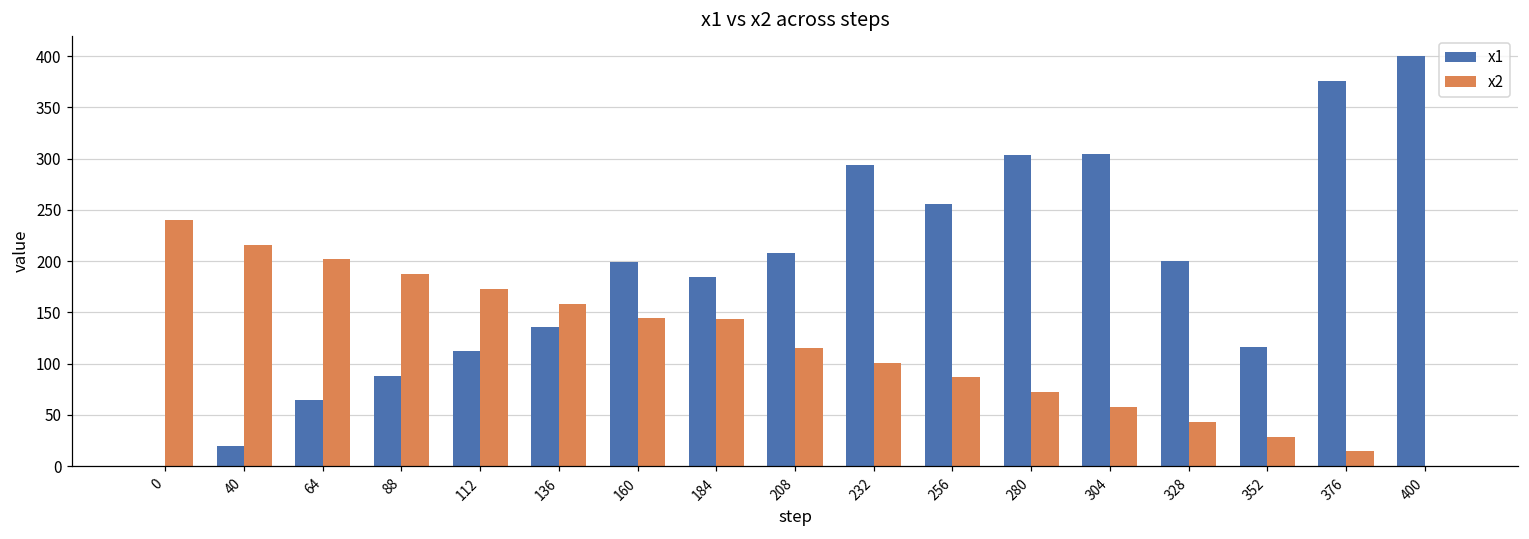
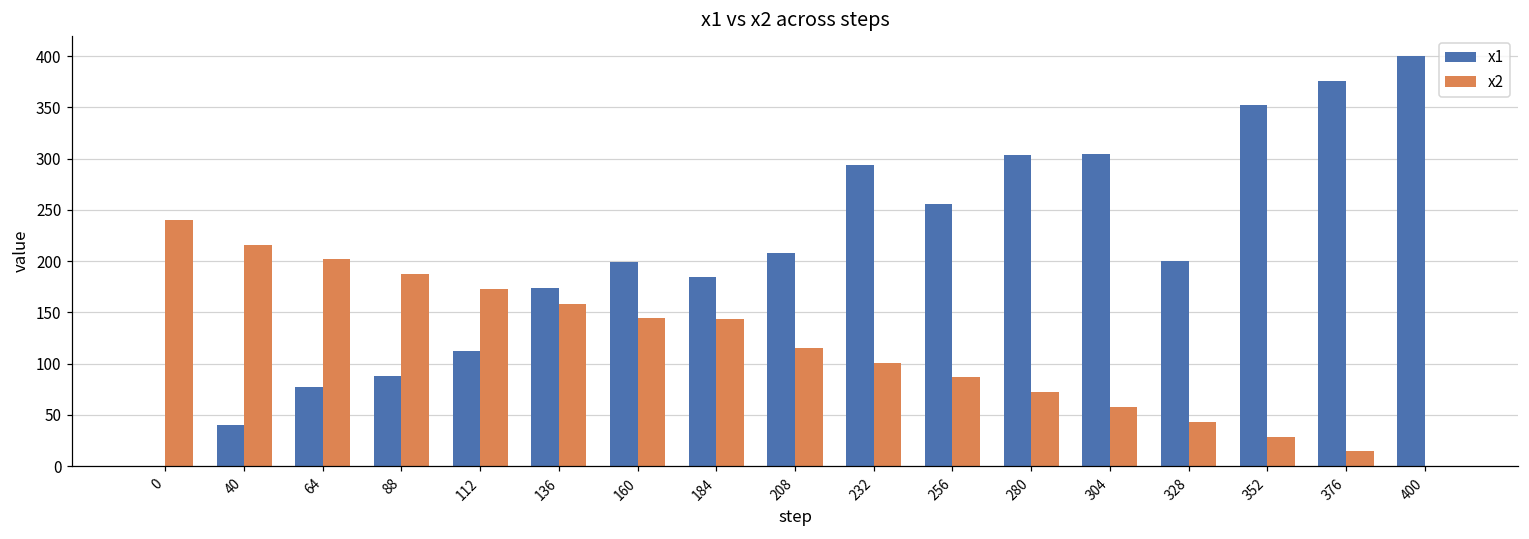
x1, 40: 20 -> 40
x1, 64: 60 -> 80
x1, 136: 140 -> 170
x1, 352: 120 -> 350
